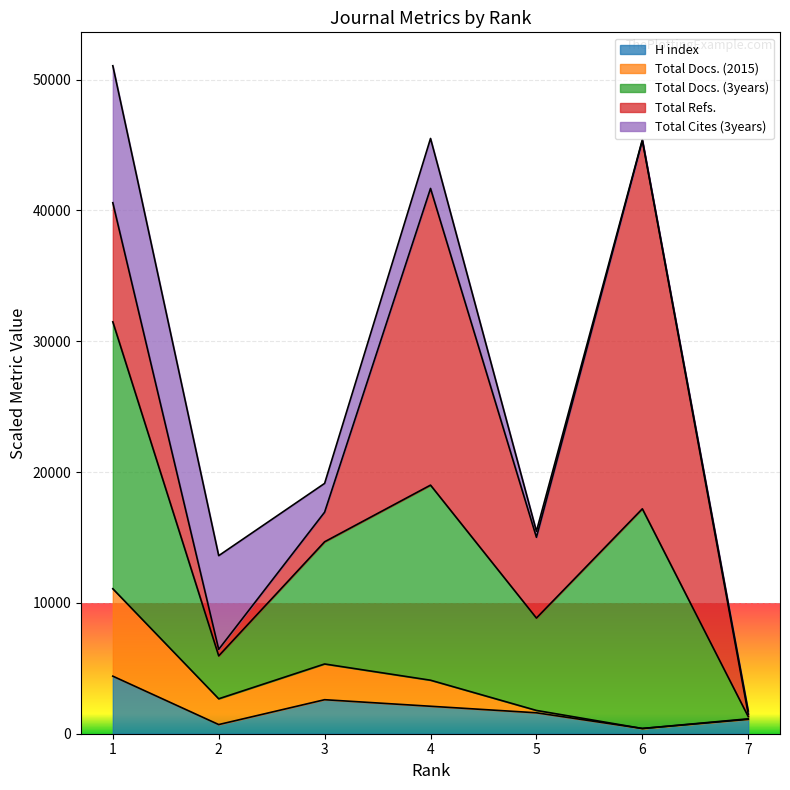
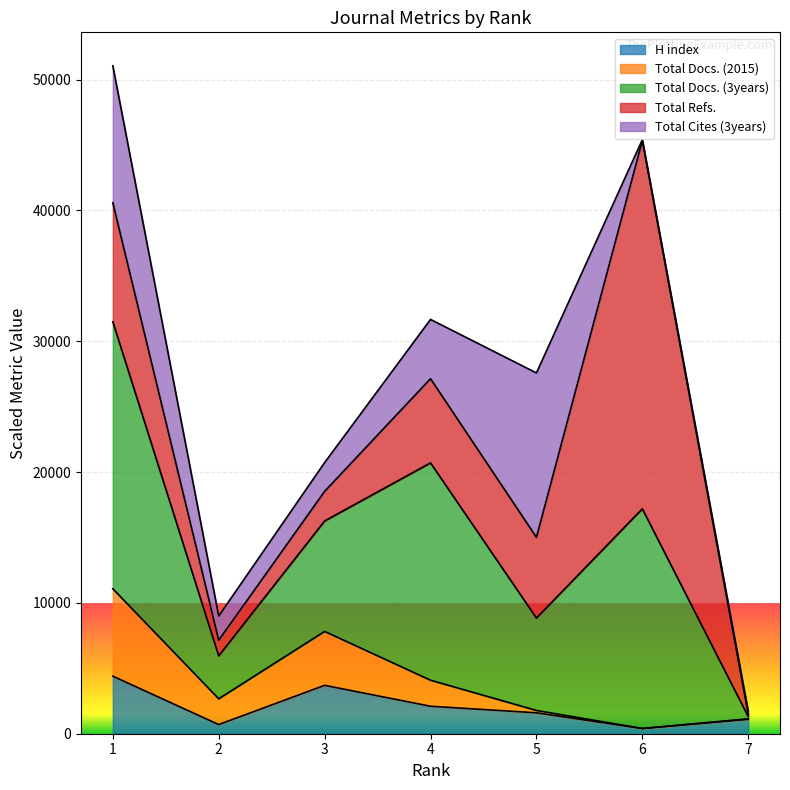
Total Refs., 2: 500 -> 1200
Total Cites (3years), 2: 7200 -> 1900
H index, 3: 2600 -> 3700
Total Docs. (2015), 3: 2700 -> 4100
Total Docs. (3years), 3: 9300 -> 8400
Total Docs. (3years), 4: 14900 -> 16600
Total Refs., 4: 22700 -> 6400
Total Cites (3years), 4: 3800 -> 4500
Total Cites (3years), 5: 500 -> 12600
